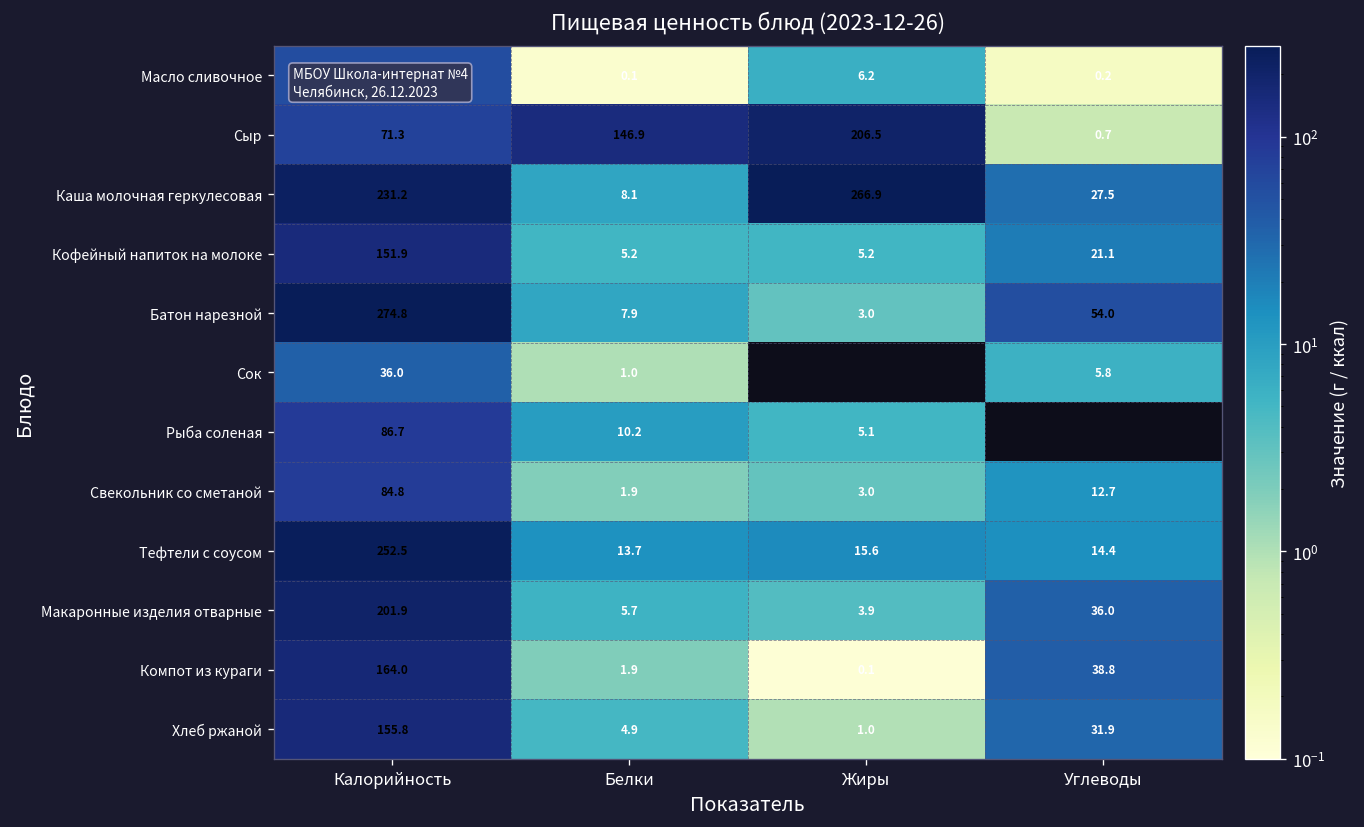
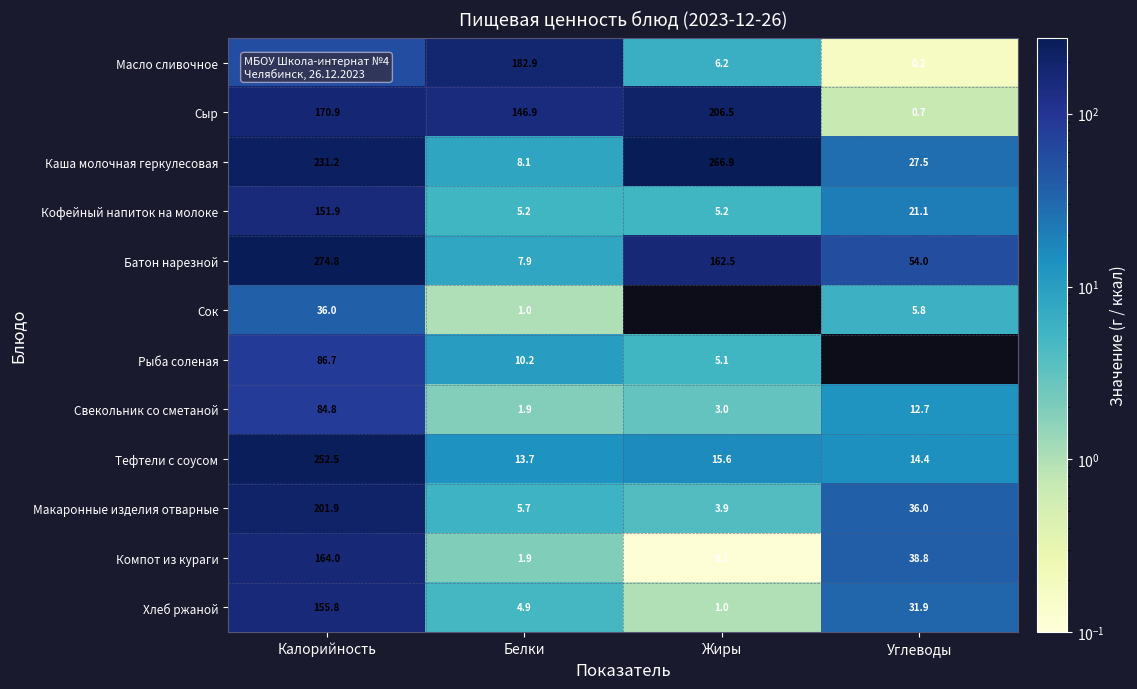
Масло сливочное, Белки: 0.1 -> 182.9
Сыр, Калорийность: 71.3 -> 170.9
Батон нарезной, Жиры: 3.0 -> 162.5
